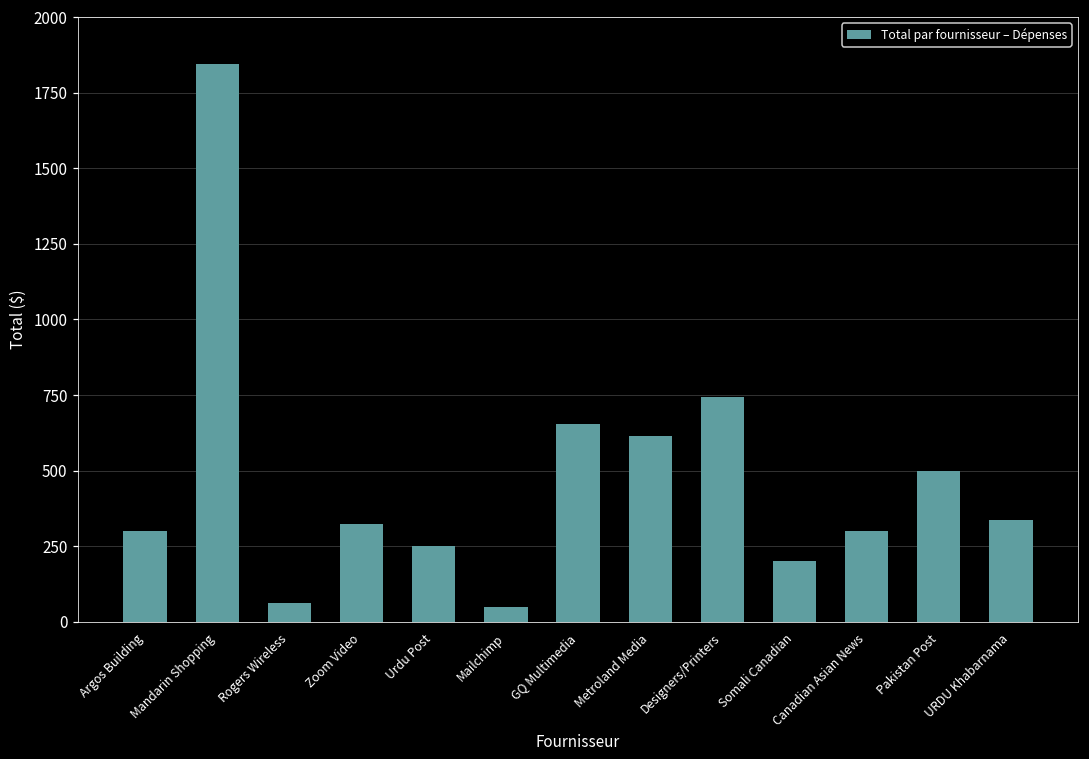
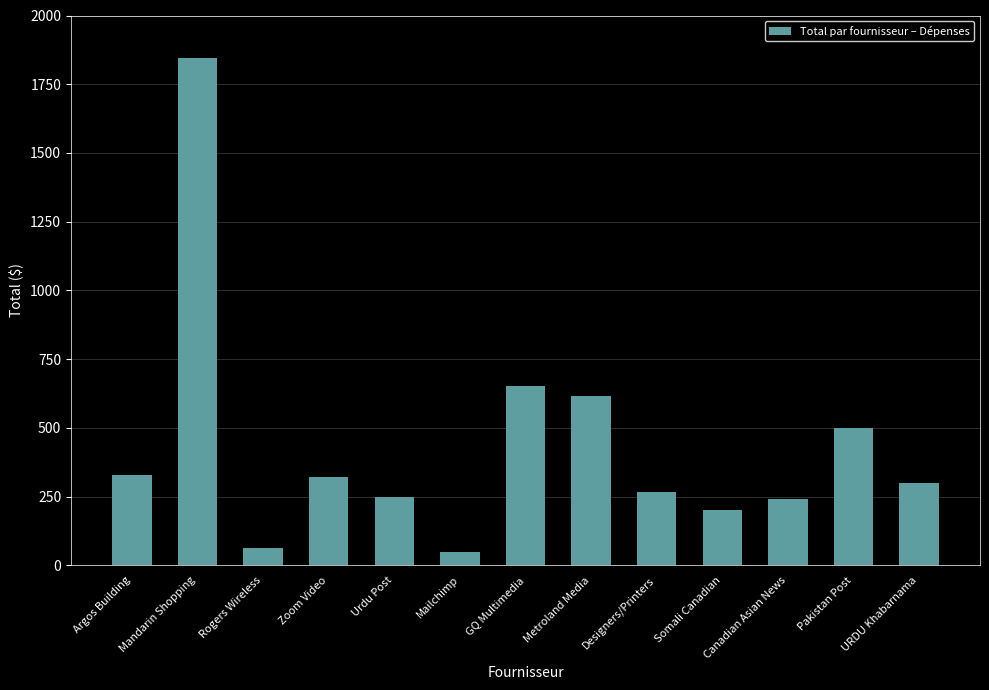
Argos Building: 300 -> 330
Designers/Printers: 740 -> 270
Canadian Asian News: 300 -> 240
URDU Khabarnama: 340 -> 300
